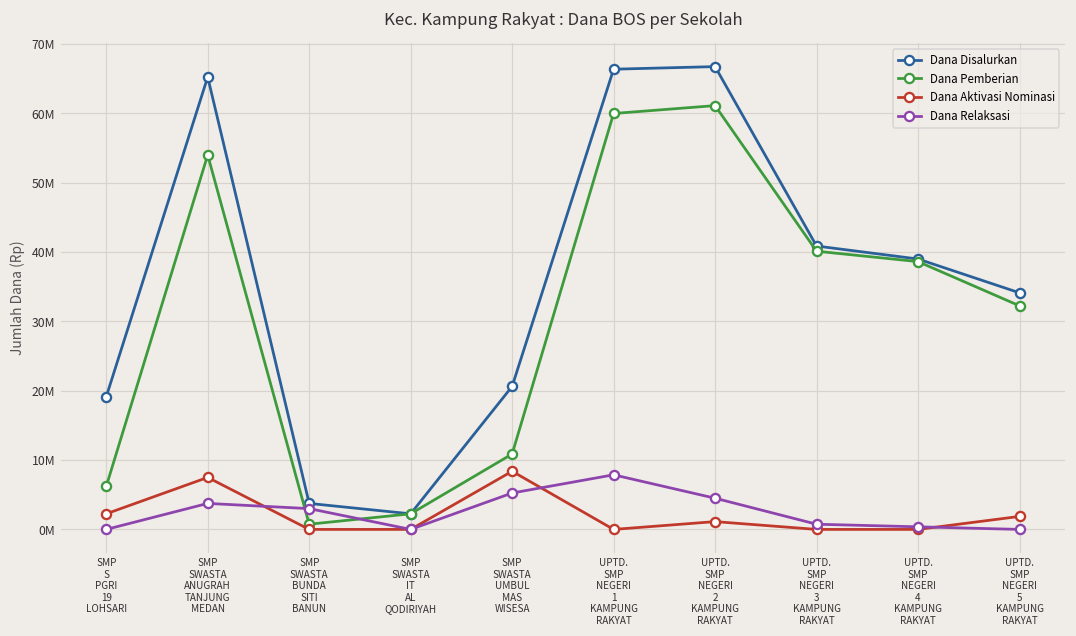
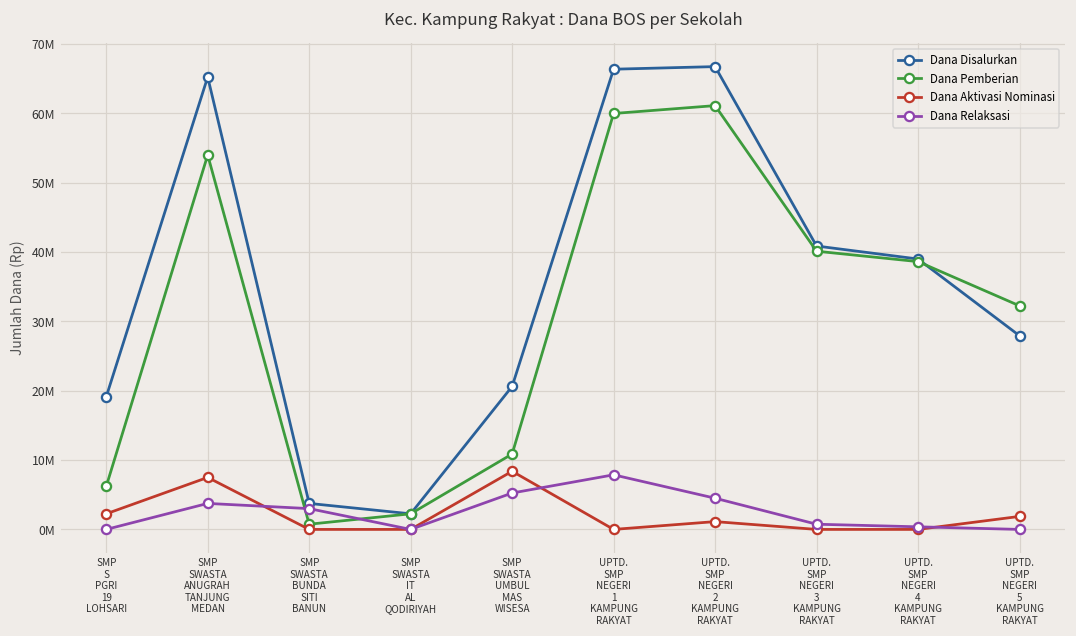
Dana Disalurkan, UPTD. SMP NEGERI 5 KAMPUNG RAKYAT: 34000000 -> 28000000
